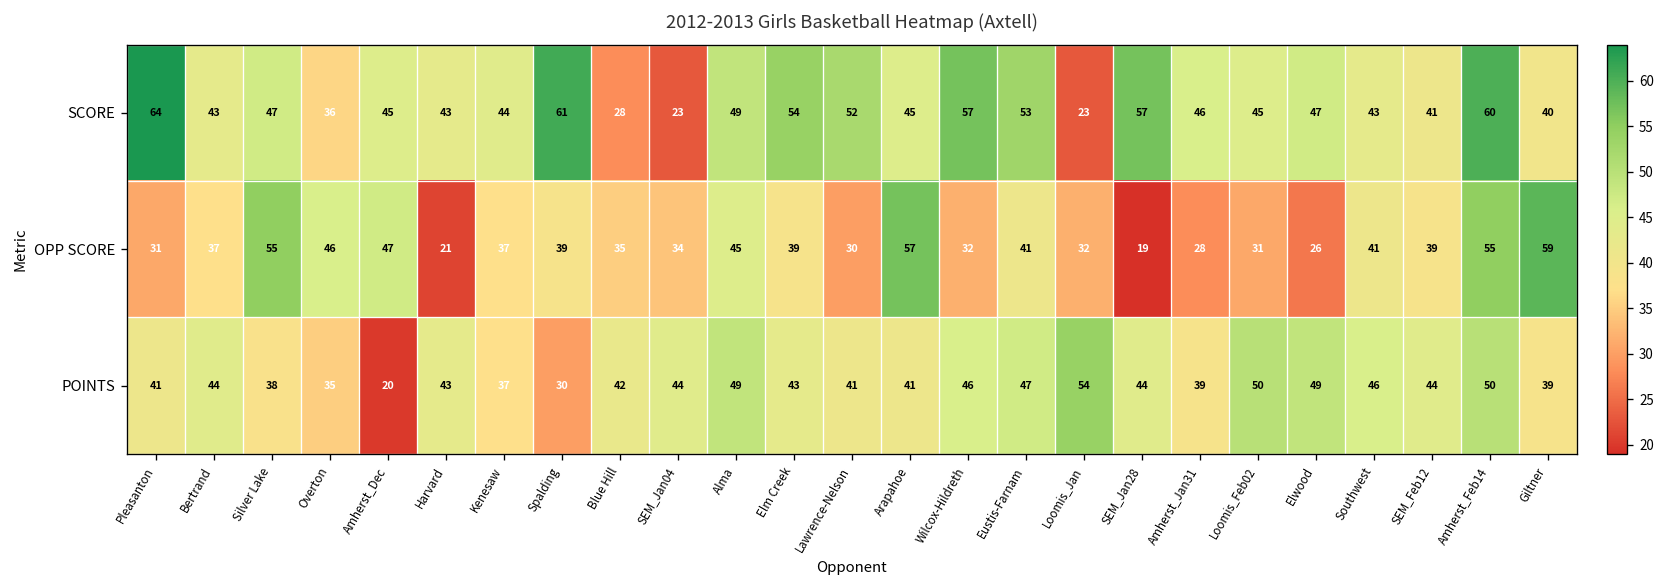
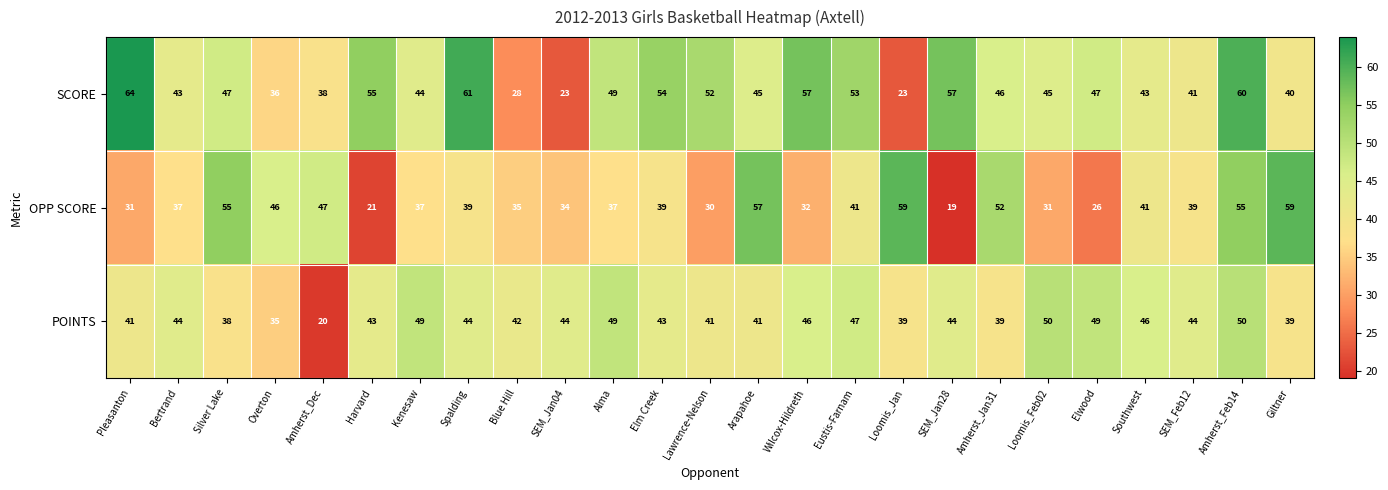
SCORE, Amherst_Dec: 45 -> 38
SCORE, Harvard: 43 -> 55
OPP SCORE, Alma: 45 -> 37
OPP SCORE, Loomis_Jan: 32 -> 59
OPP SCORE, Amherst_Jan31: 28 -> 52
POINTS, Kenesaw: 37 -> 49
POINTS, Spalding: 30 -> 44
POINTS, Loomis_Jan: 54 -> 39
